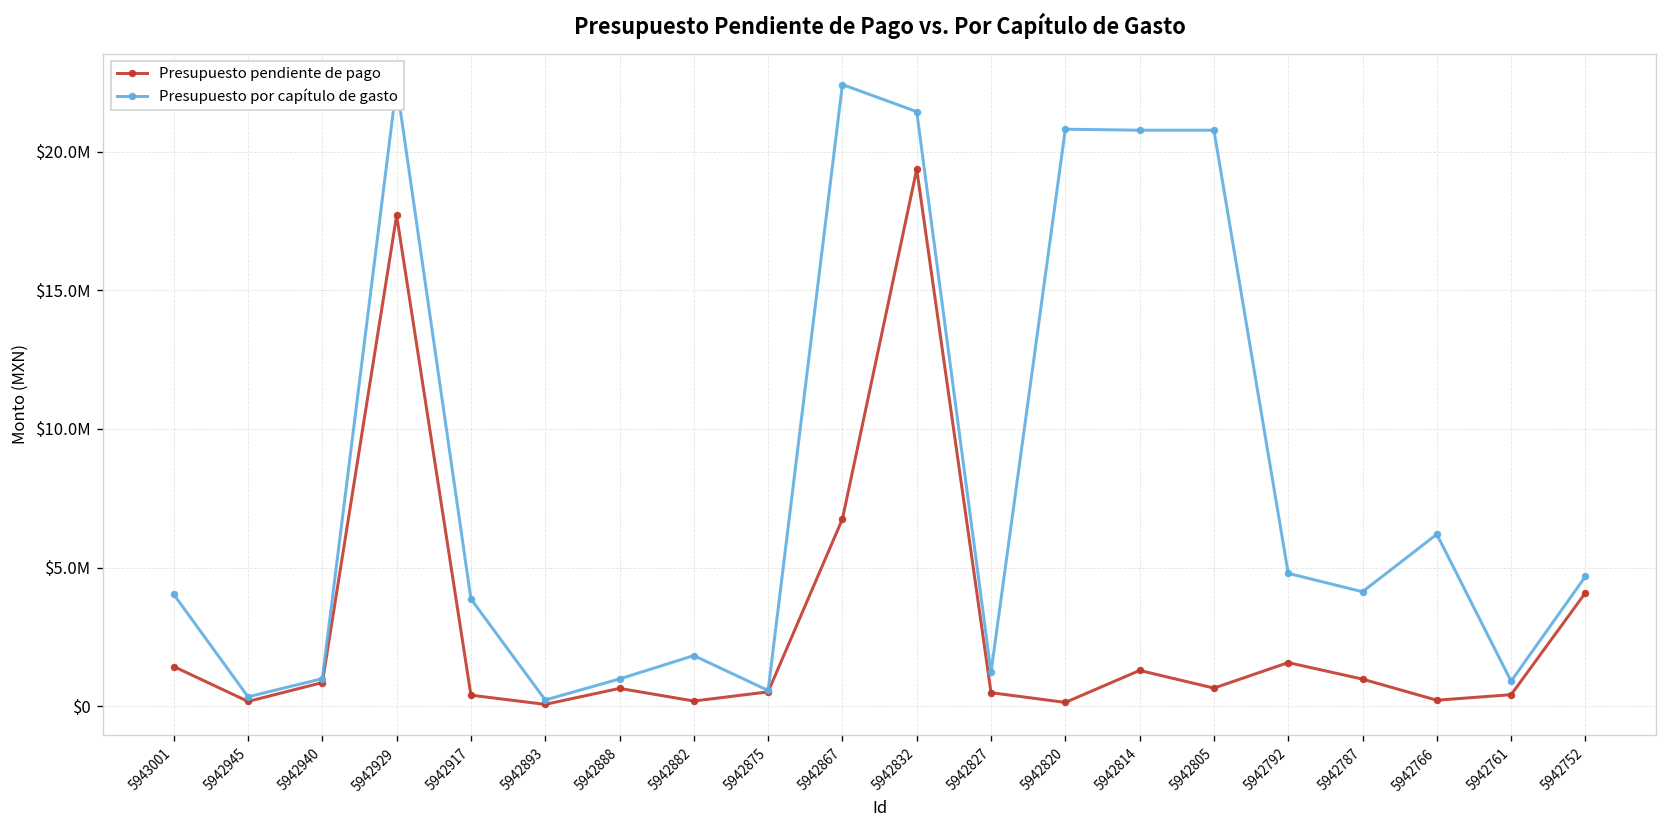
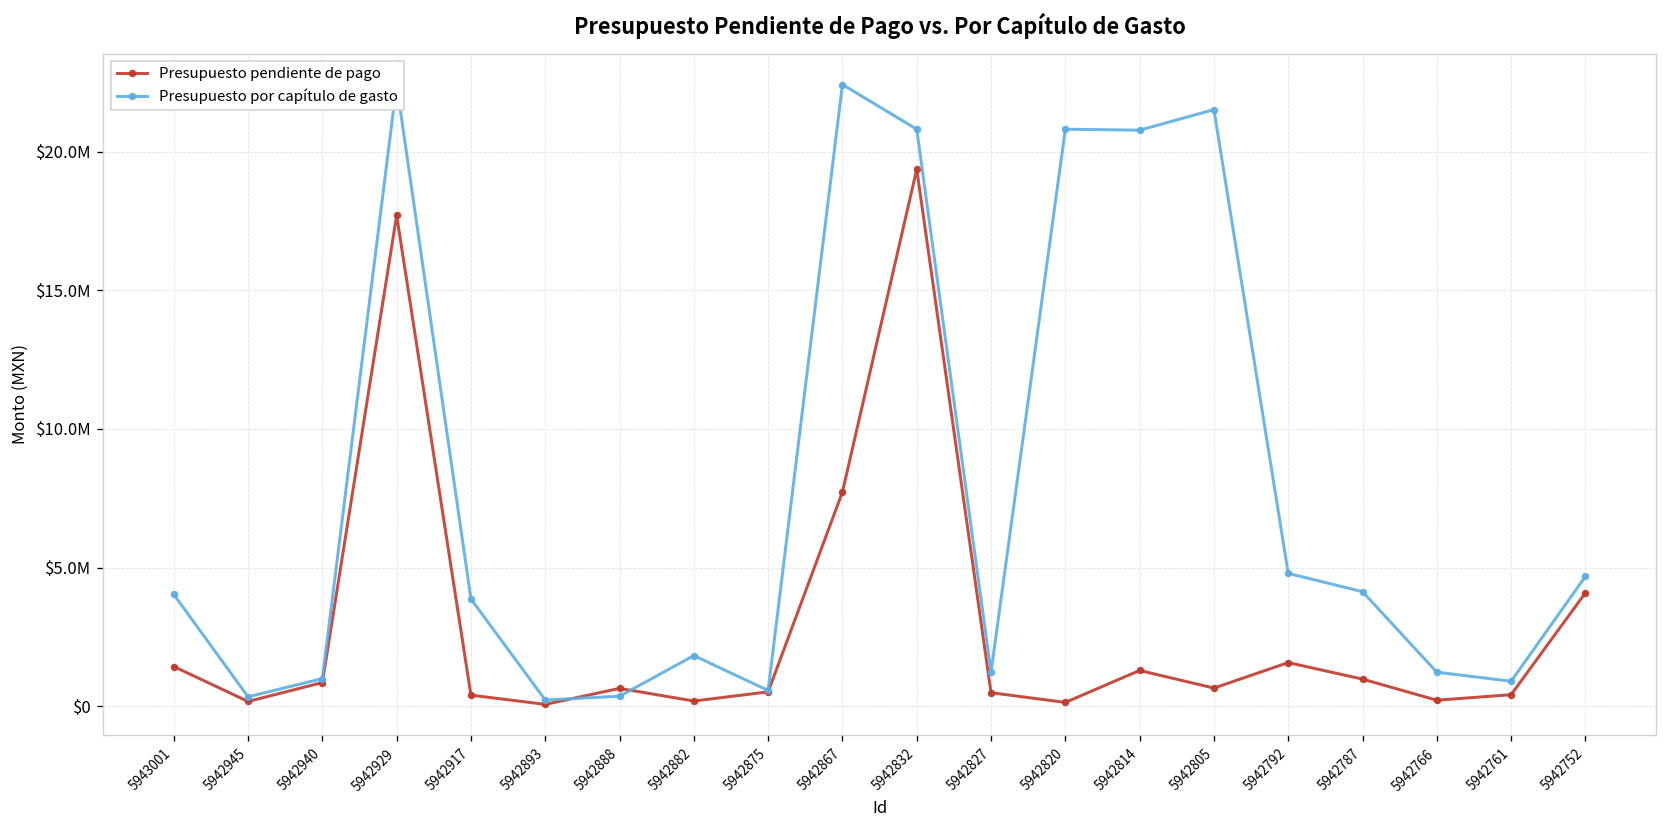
Presupuesto por capítulo de gasto, 5942888: $1000000 -> $400000
Presupuesto pendiente de pago, 5942867: $6800000 -> $7700000
Presupuesto por capítulo de gasto, 5942832: $21400000 -> $20800000
Presupuesto por capítulo de gasto, 5942805: $20800000 -> $21500000
Presupuesto por capítulo de gasto, 5942766: $6200000 -> $1200000
